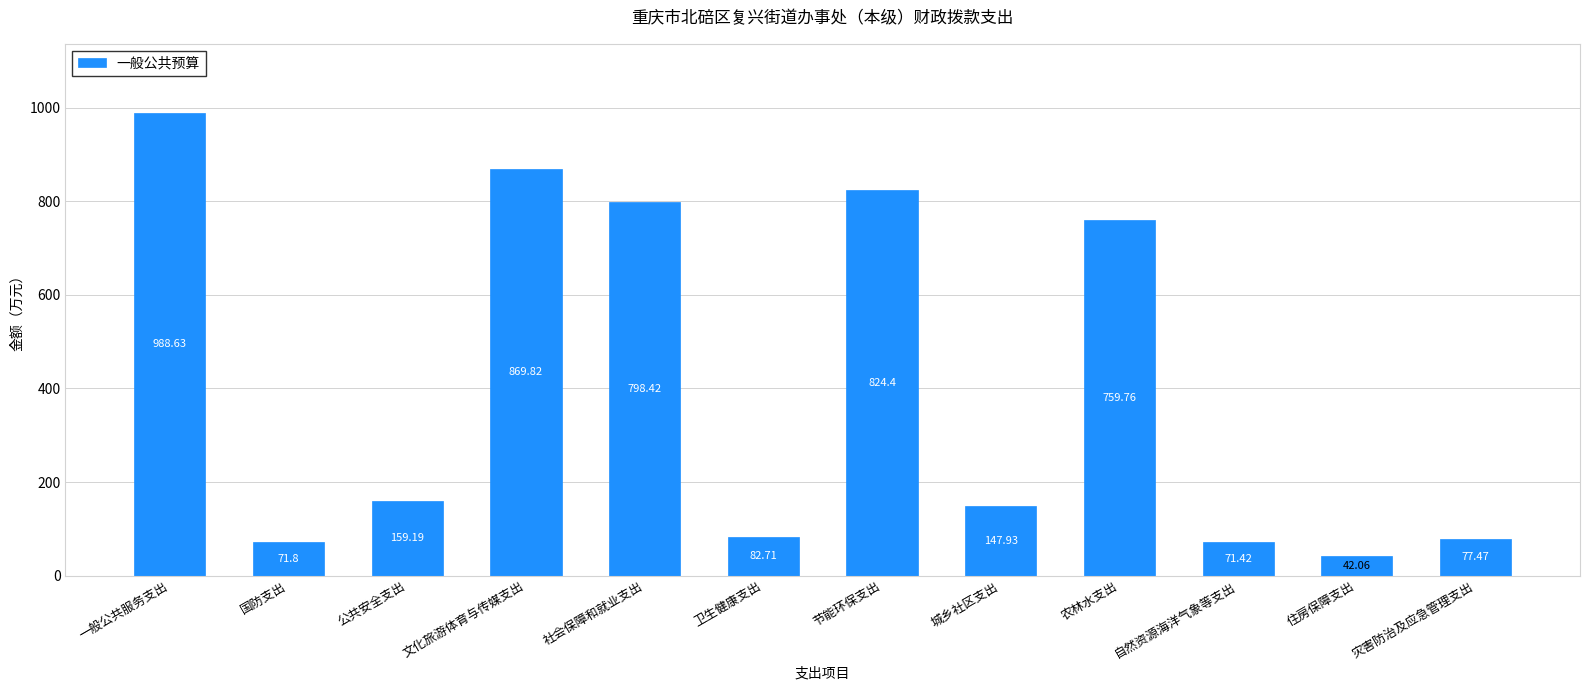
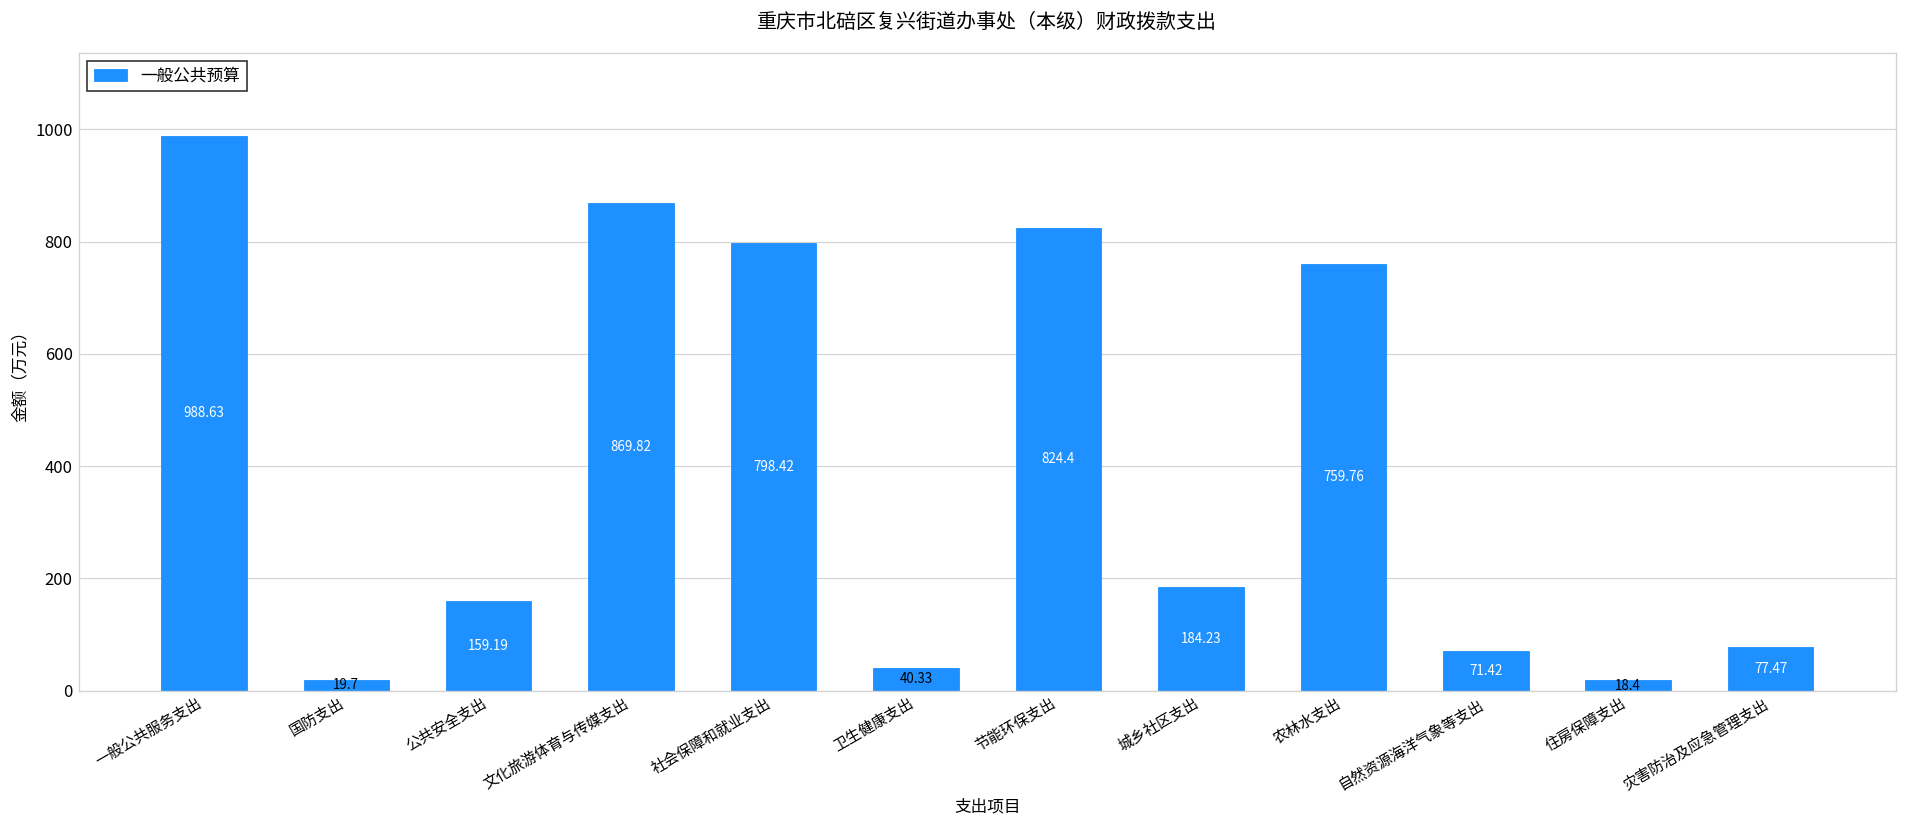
国防支出: 71.8 -> 19.7
卫生健康支出: 82.71 -> 40.33
城乡社区支出: 147.93 -> 184.23
住房保障支出: 42.06 -> 18.4
